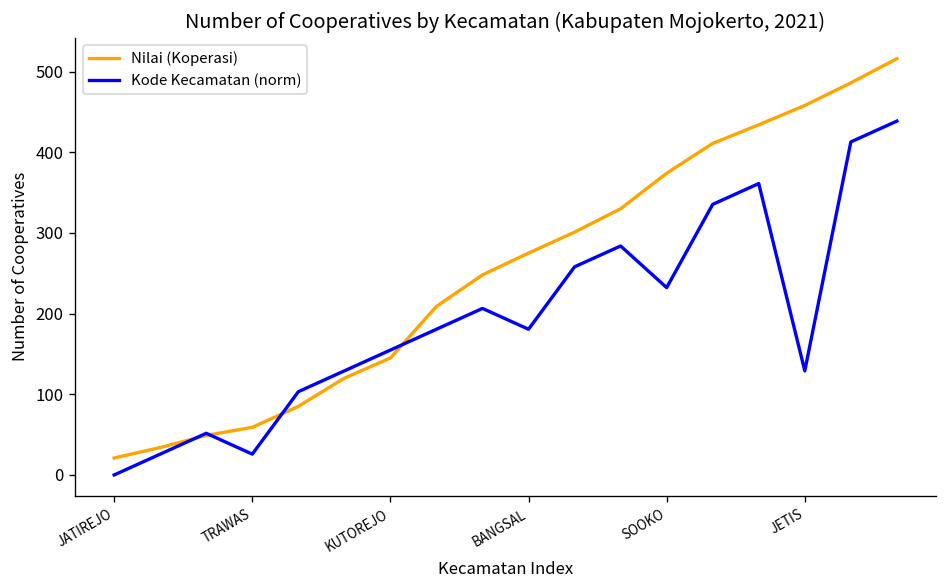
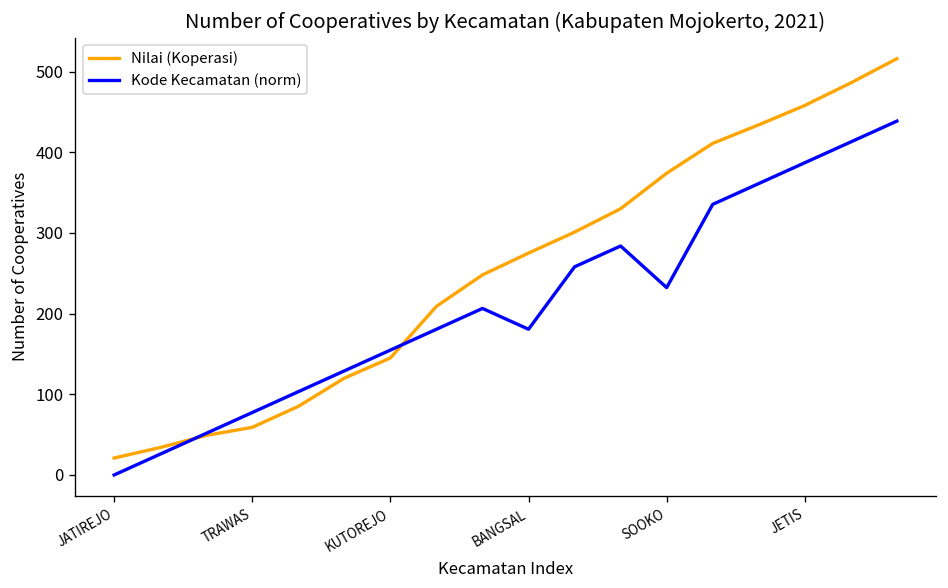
Kode Kecamatan (norm), TRAWAS: 30 -> 80
Kode Kecamatan (norm), JETIS: 130 -> 390
